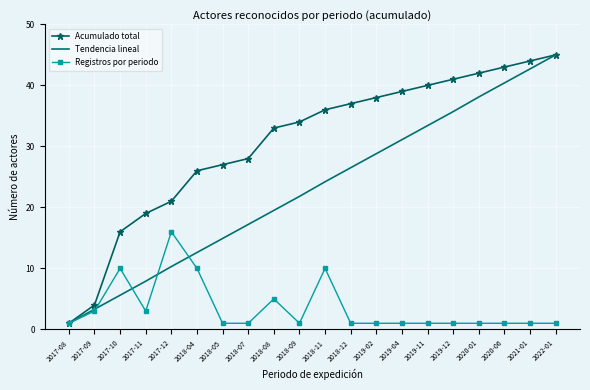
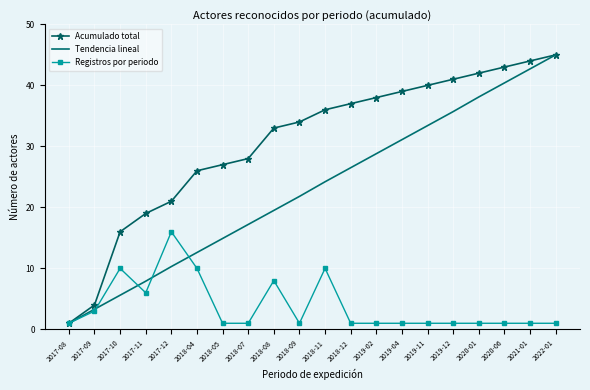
Registros por periodo, 2017-11: 3 -> 6
Registros por periodo, 2018-08: 5 -> 8
